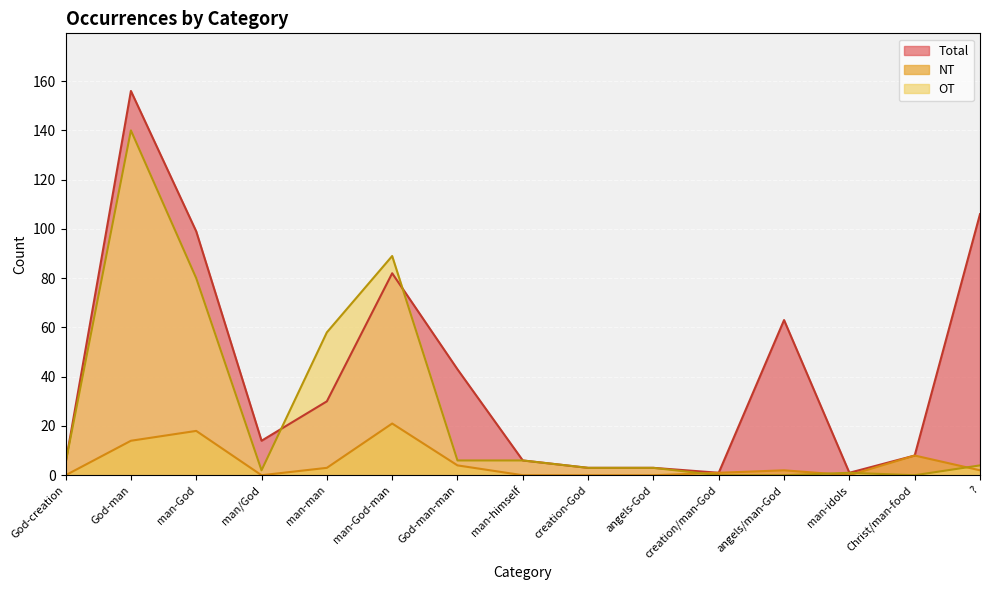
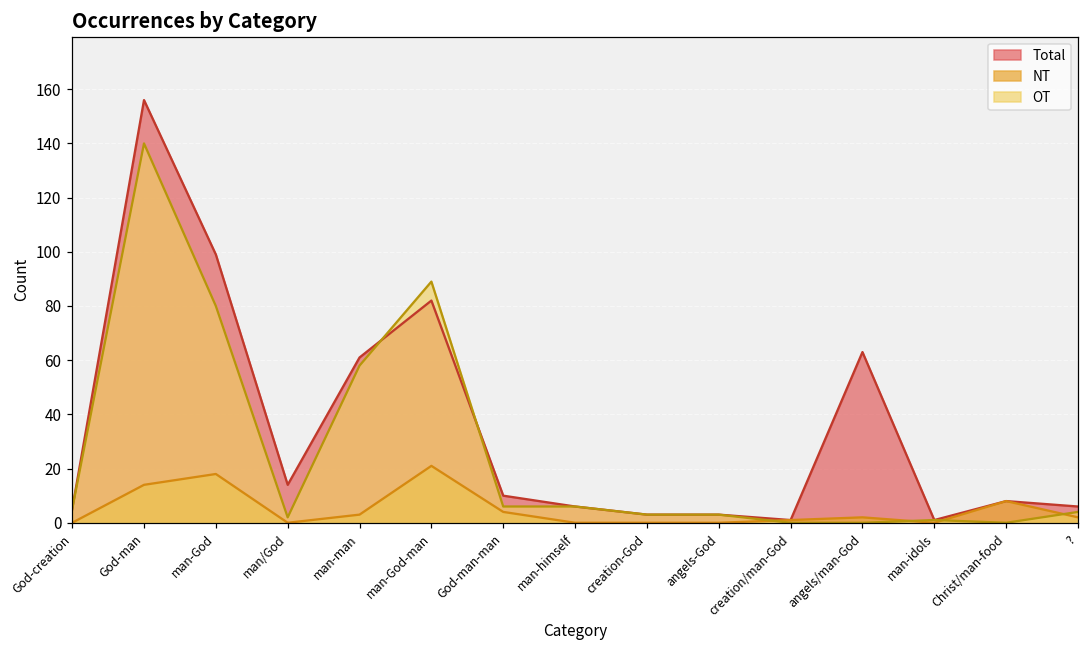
Total, man-man: 30 -> 61
Total, God-man-man: 43 -> 10
Total, ?: 106 -> 6
